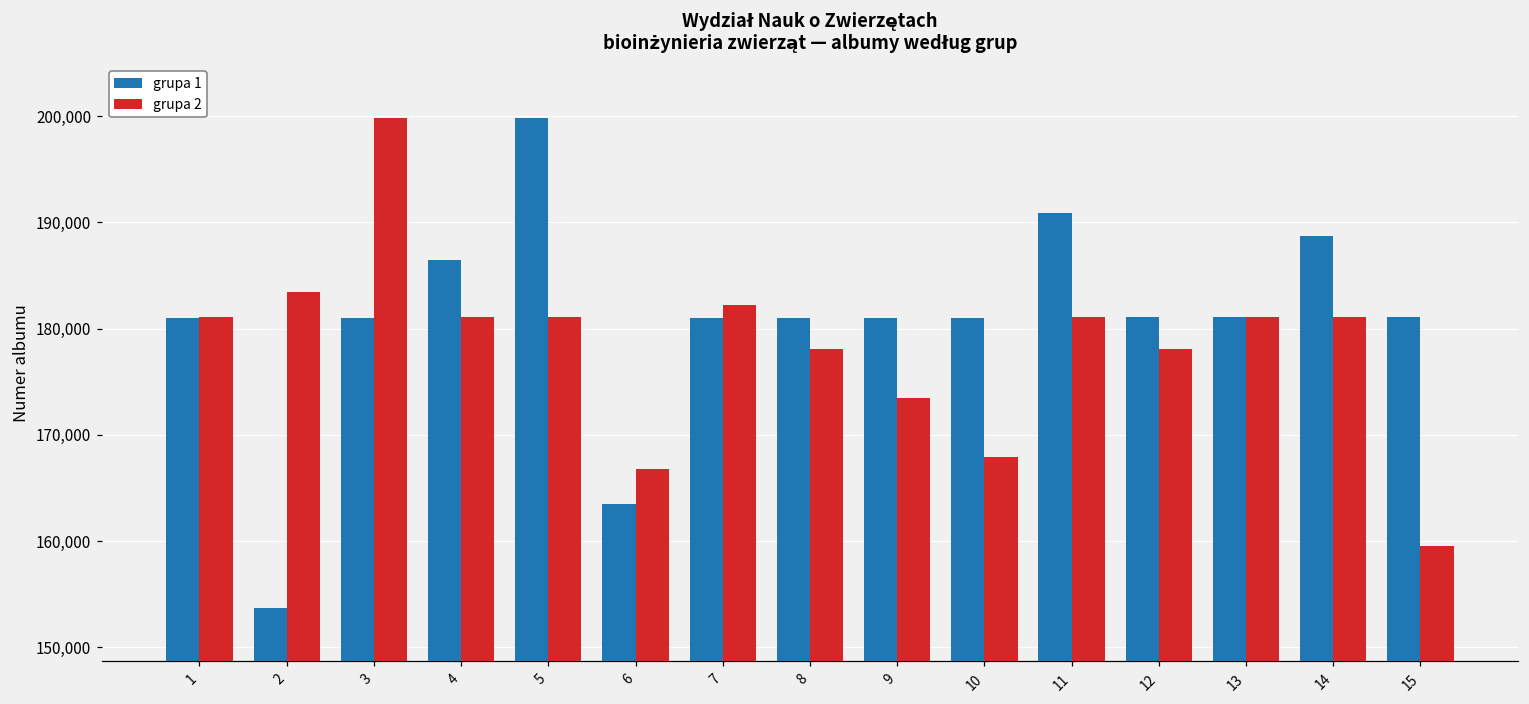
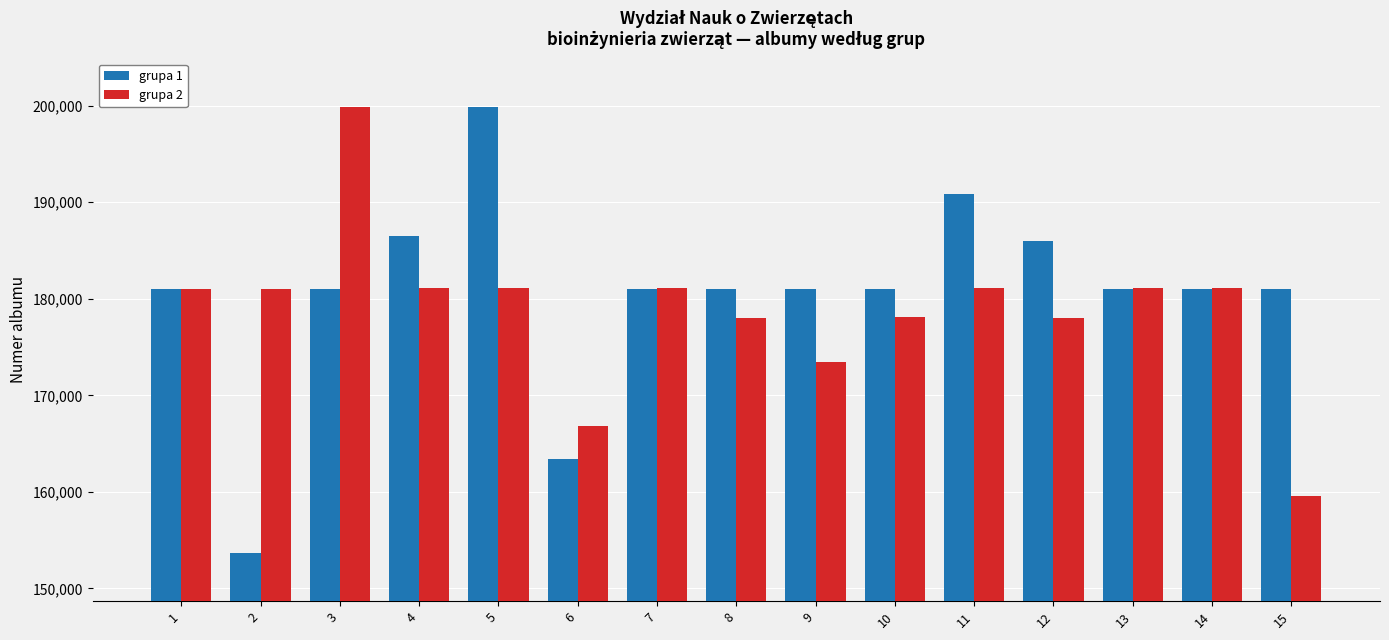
grupa 2, 2: 183,000 -> 181,000
grupa 2, 7: 182,000 -> 181,000
grupa 2, 10: 168,000 -> 178,000
grupa 1, 12: 181,000 -> 186,000
grupa 1, 14: 189,000 -> 181,000
